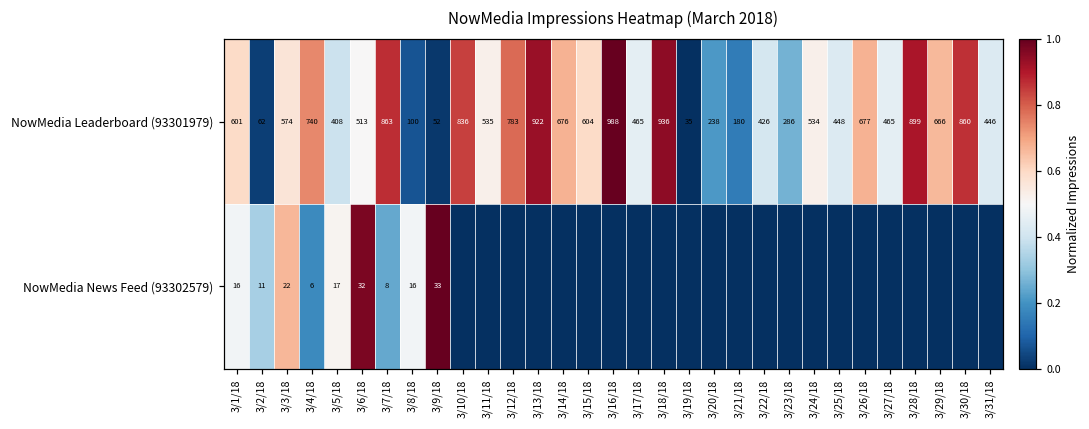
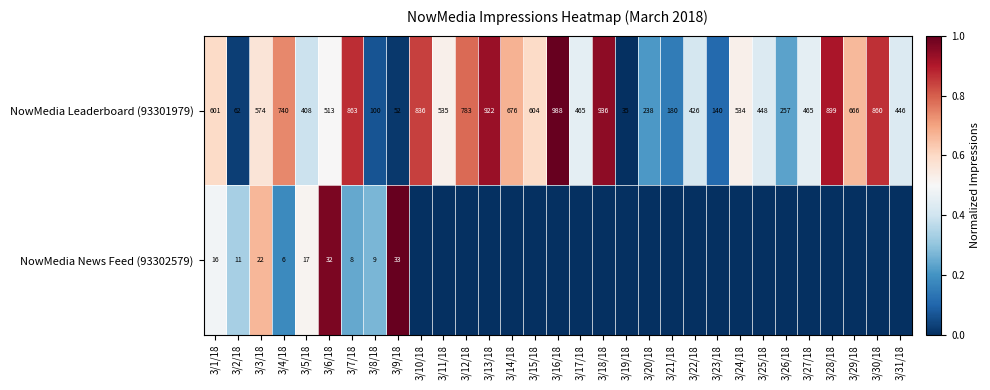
NowMedia Leaderboard (93301979), 3/23/18: 286 -> 140
NowMedia Leaderboard (93301979), 3/26/18: 677 -> 257
NowMedia News Feed (93302579), 3/8/18: 16 -> 9
